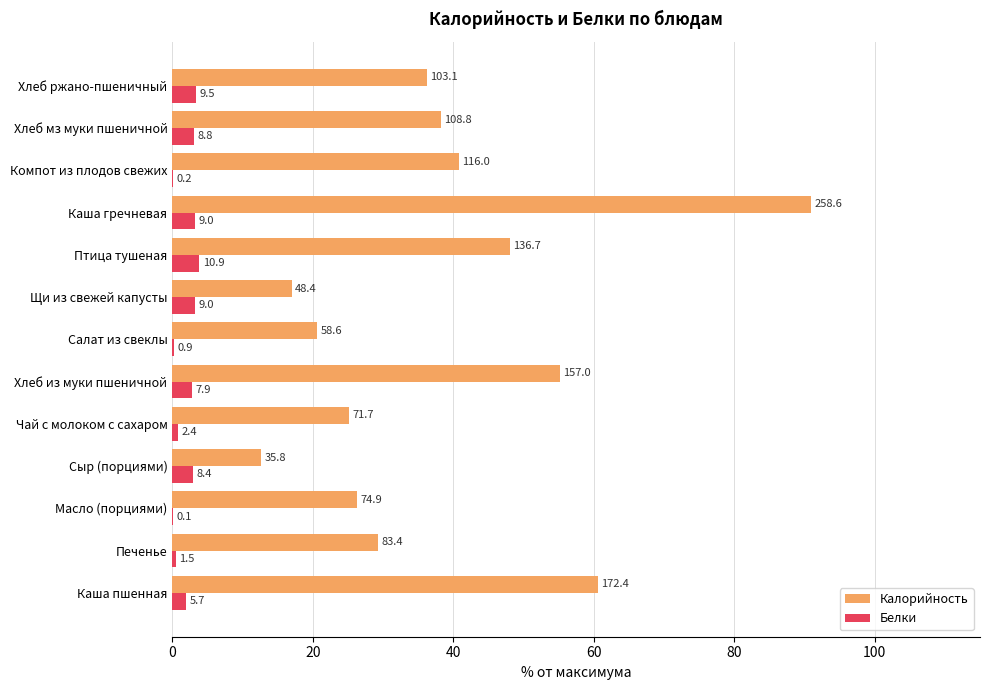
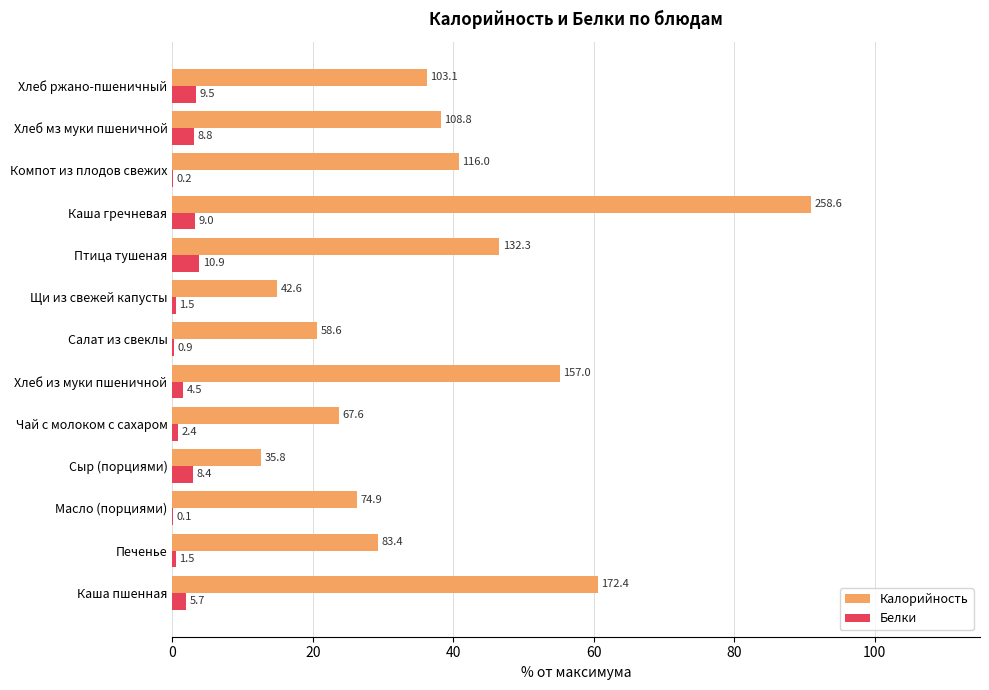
Калорийность, Птица тушеная: 136.7 -> 132.3
Калорийность, Щи из свежей капусты: 48.4 -> 42.6
Белки, Щи из свежей капусты: 9.0 -> 1.5
Белки, Хлеб из муки пшеничной: 7.9 -> 4.5
Калорийность, Чай с молоком с сахаром: 71.7 -> 67.6
